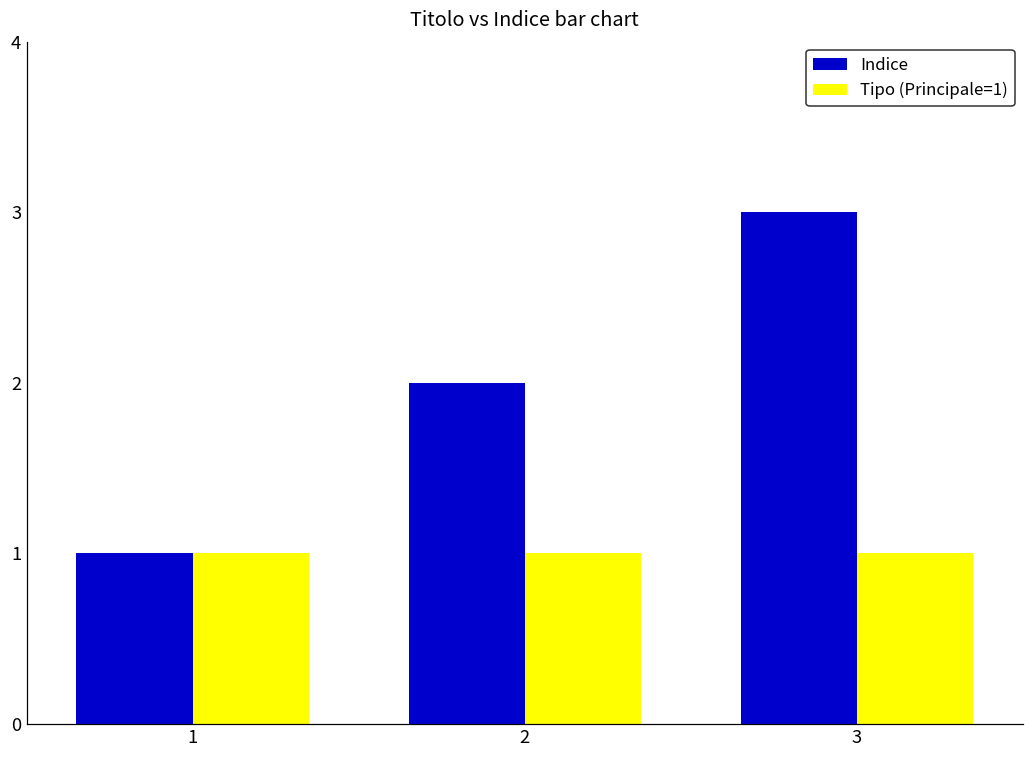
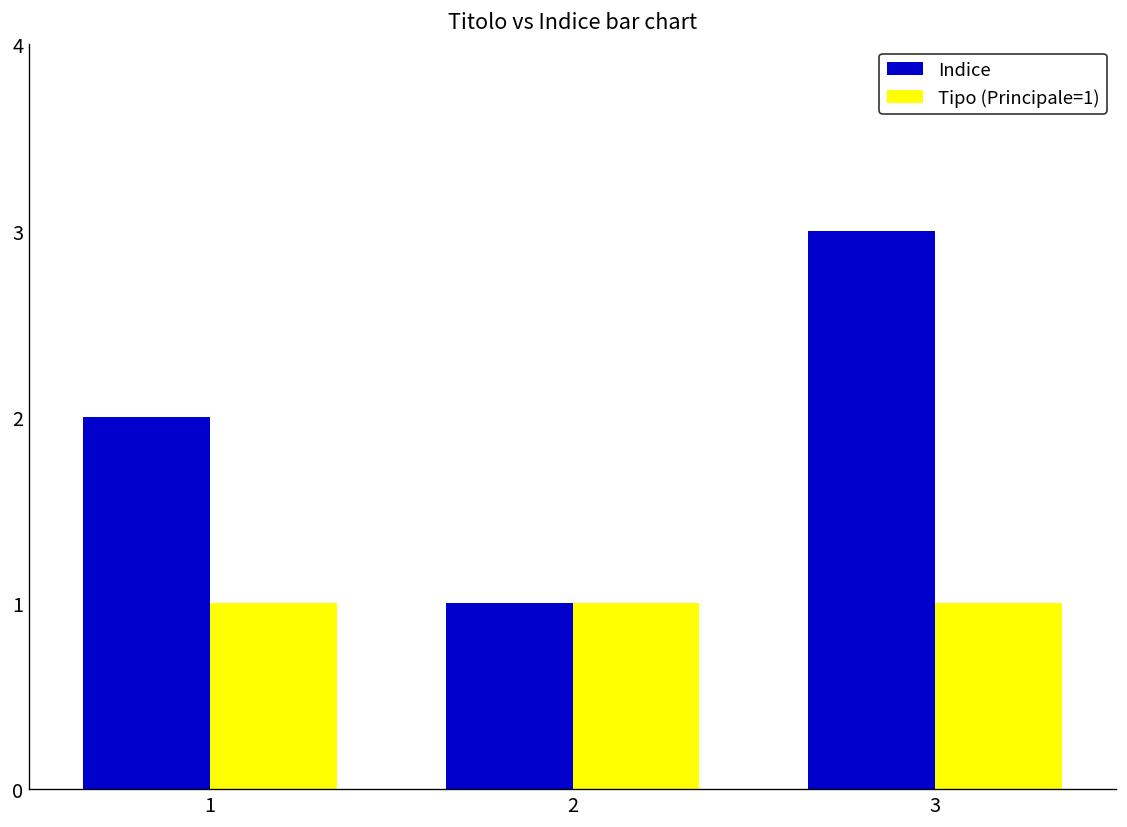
Indice, 1: 1 -> 2
Indice, 2: 2 -> 1
